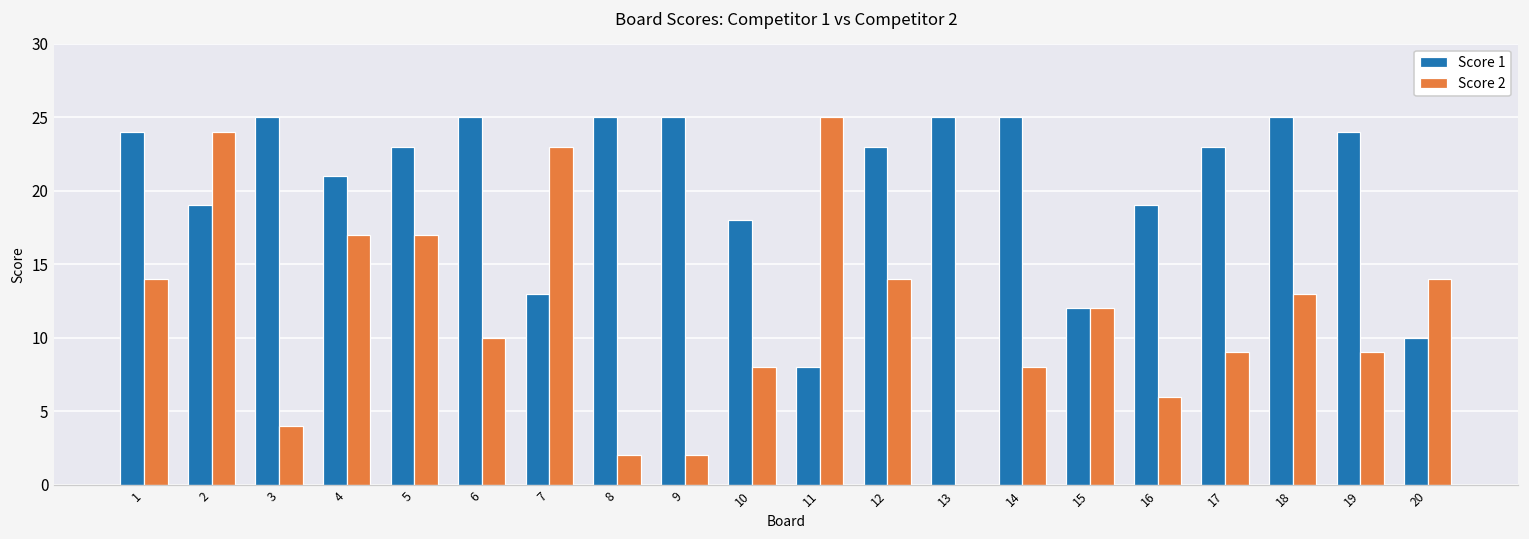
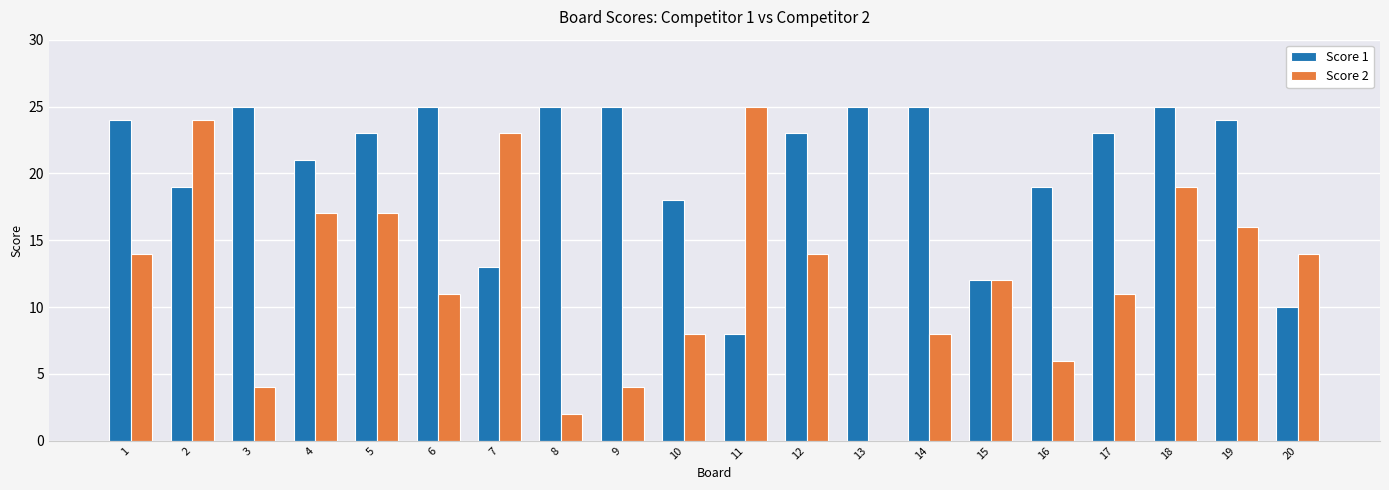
Score 2, 6: 10 -> 11
Score 2, 9: 2 -> 4
Score 2, 17: 9 -> 11
Score 2, 18: 13 -> 19
Score 2, 19: 9 -> 16
